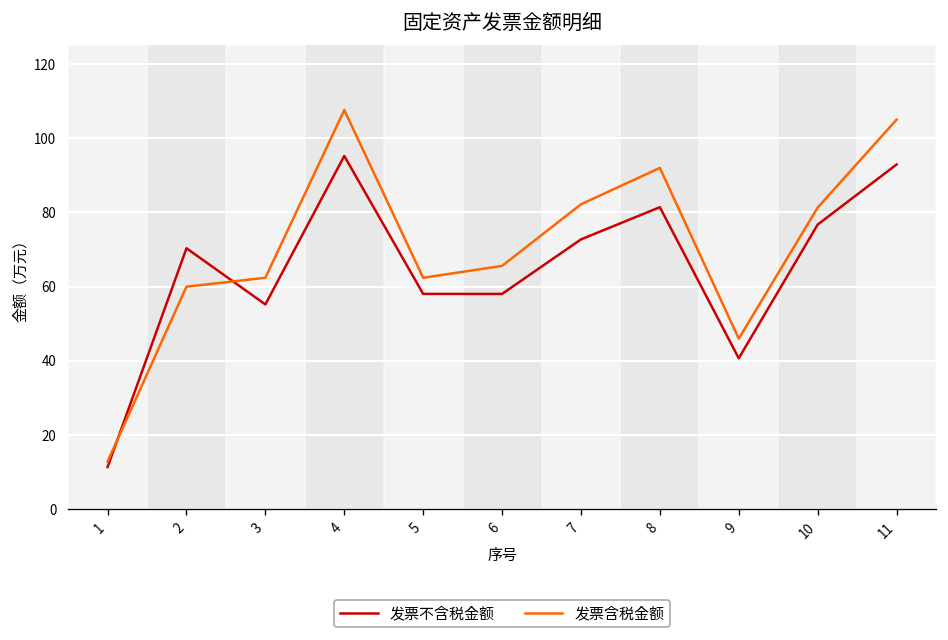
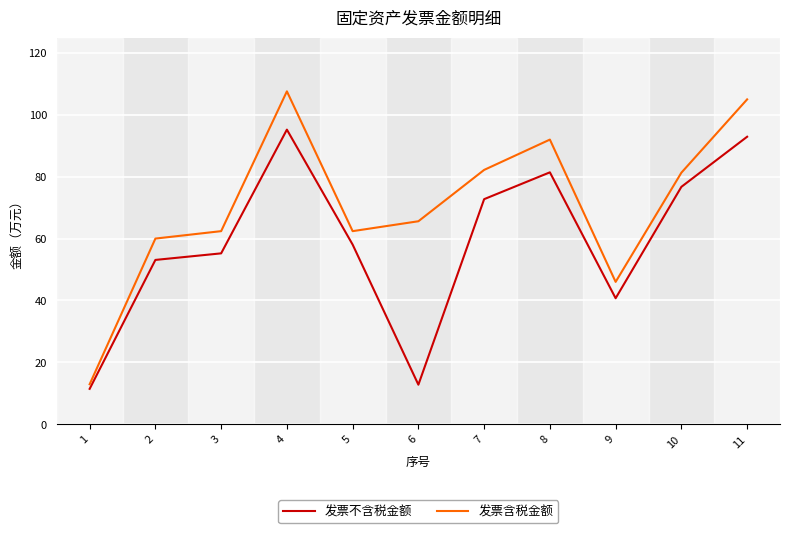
发票不含税金额, 2: 70 -> 53
发票不含税金额, 6: 58 -> 13
